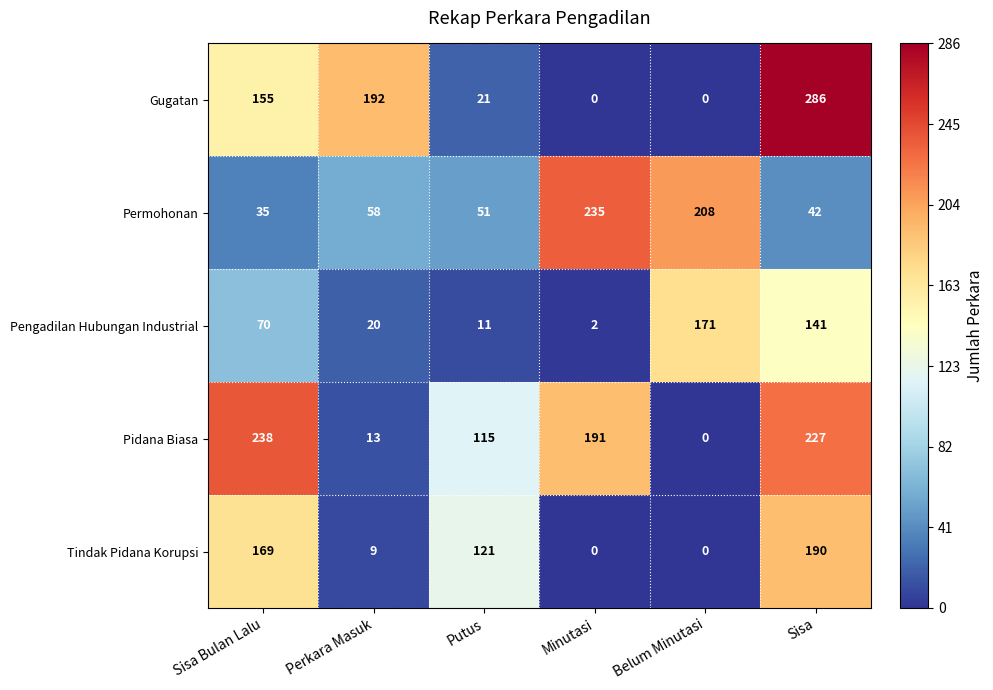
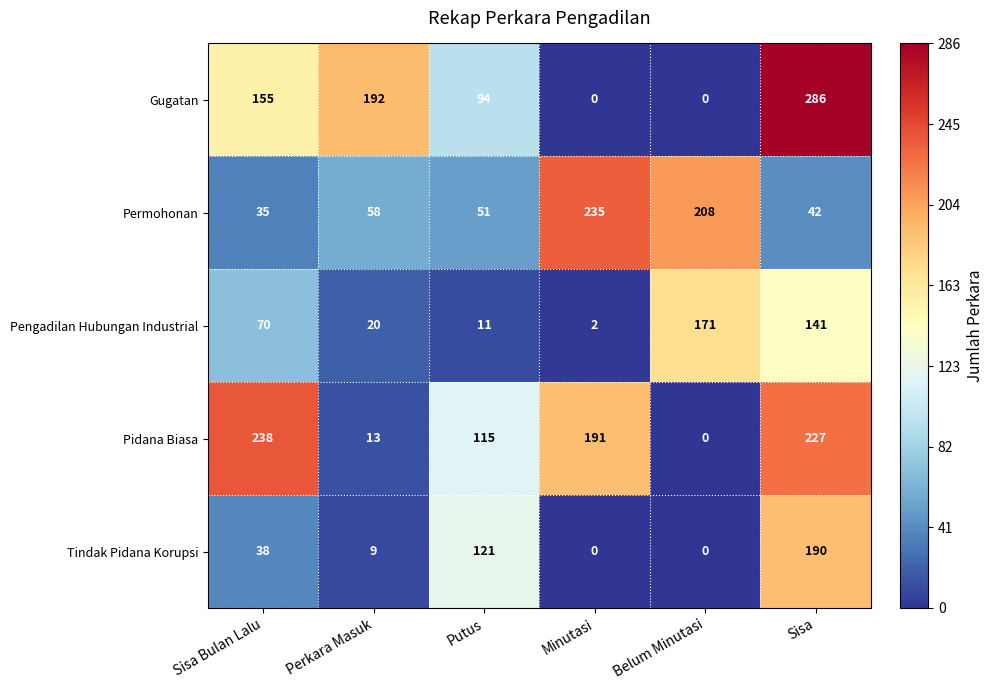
Gugatan, Putus: 21 -> 94
Tindak Pidana Korupsi, Sisa Bulan Lalu: 169 -> 38
